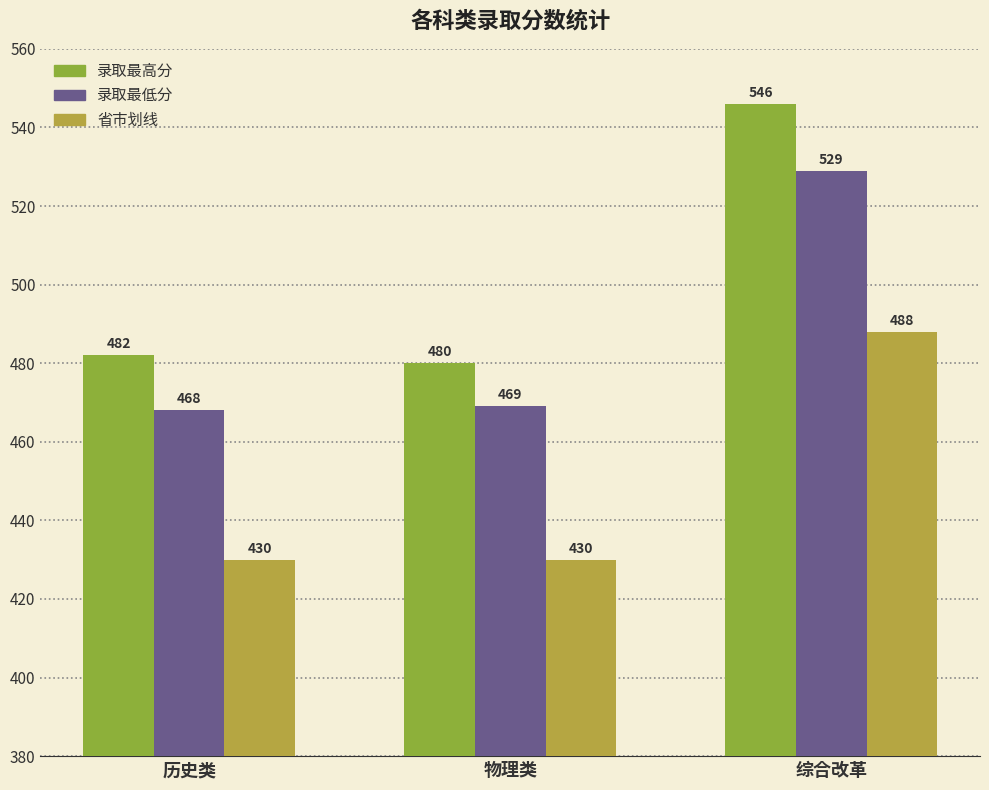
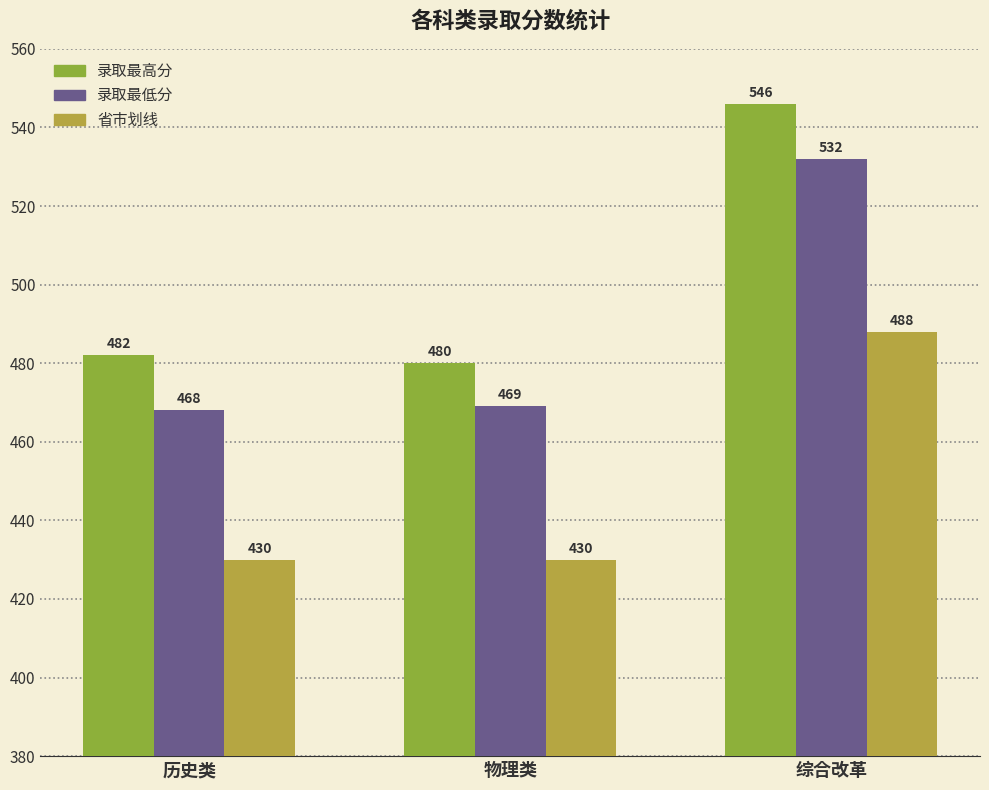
录取最低分, 综合改革: 529 -> 532
